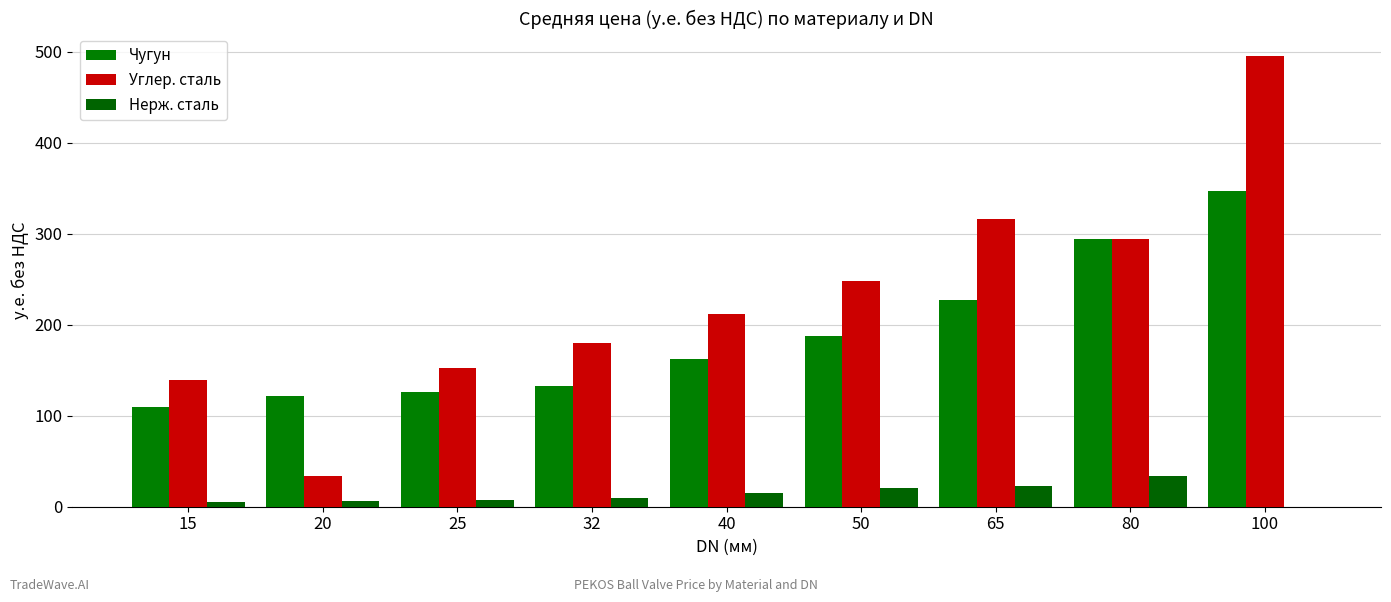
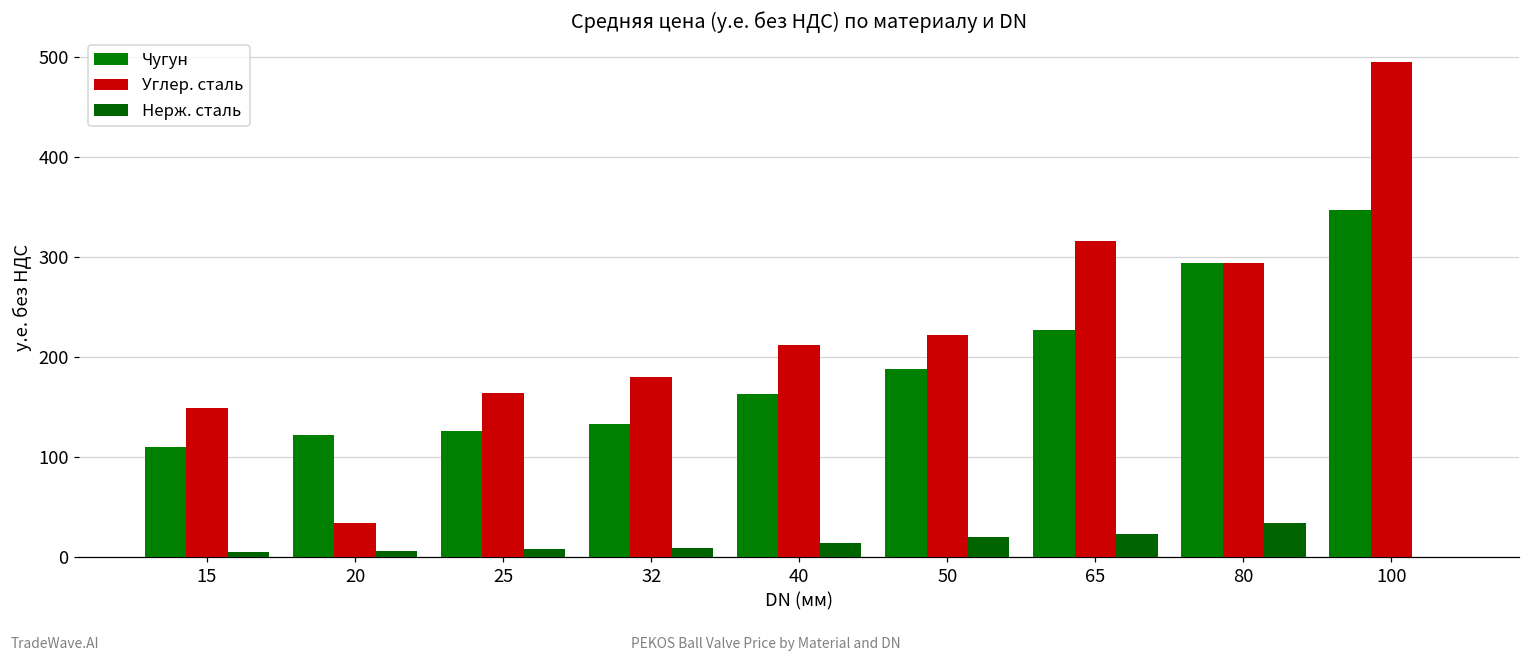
Углер. сталь, 15: 140 -> 150
Углер. сталь, 25: 150 -> 160
Углер. сталь, 50: 250 -> 220
